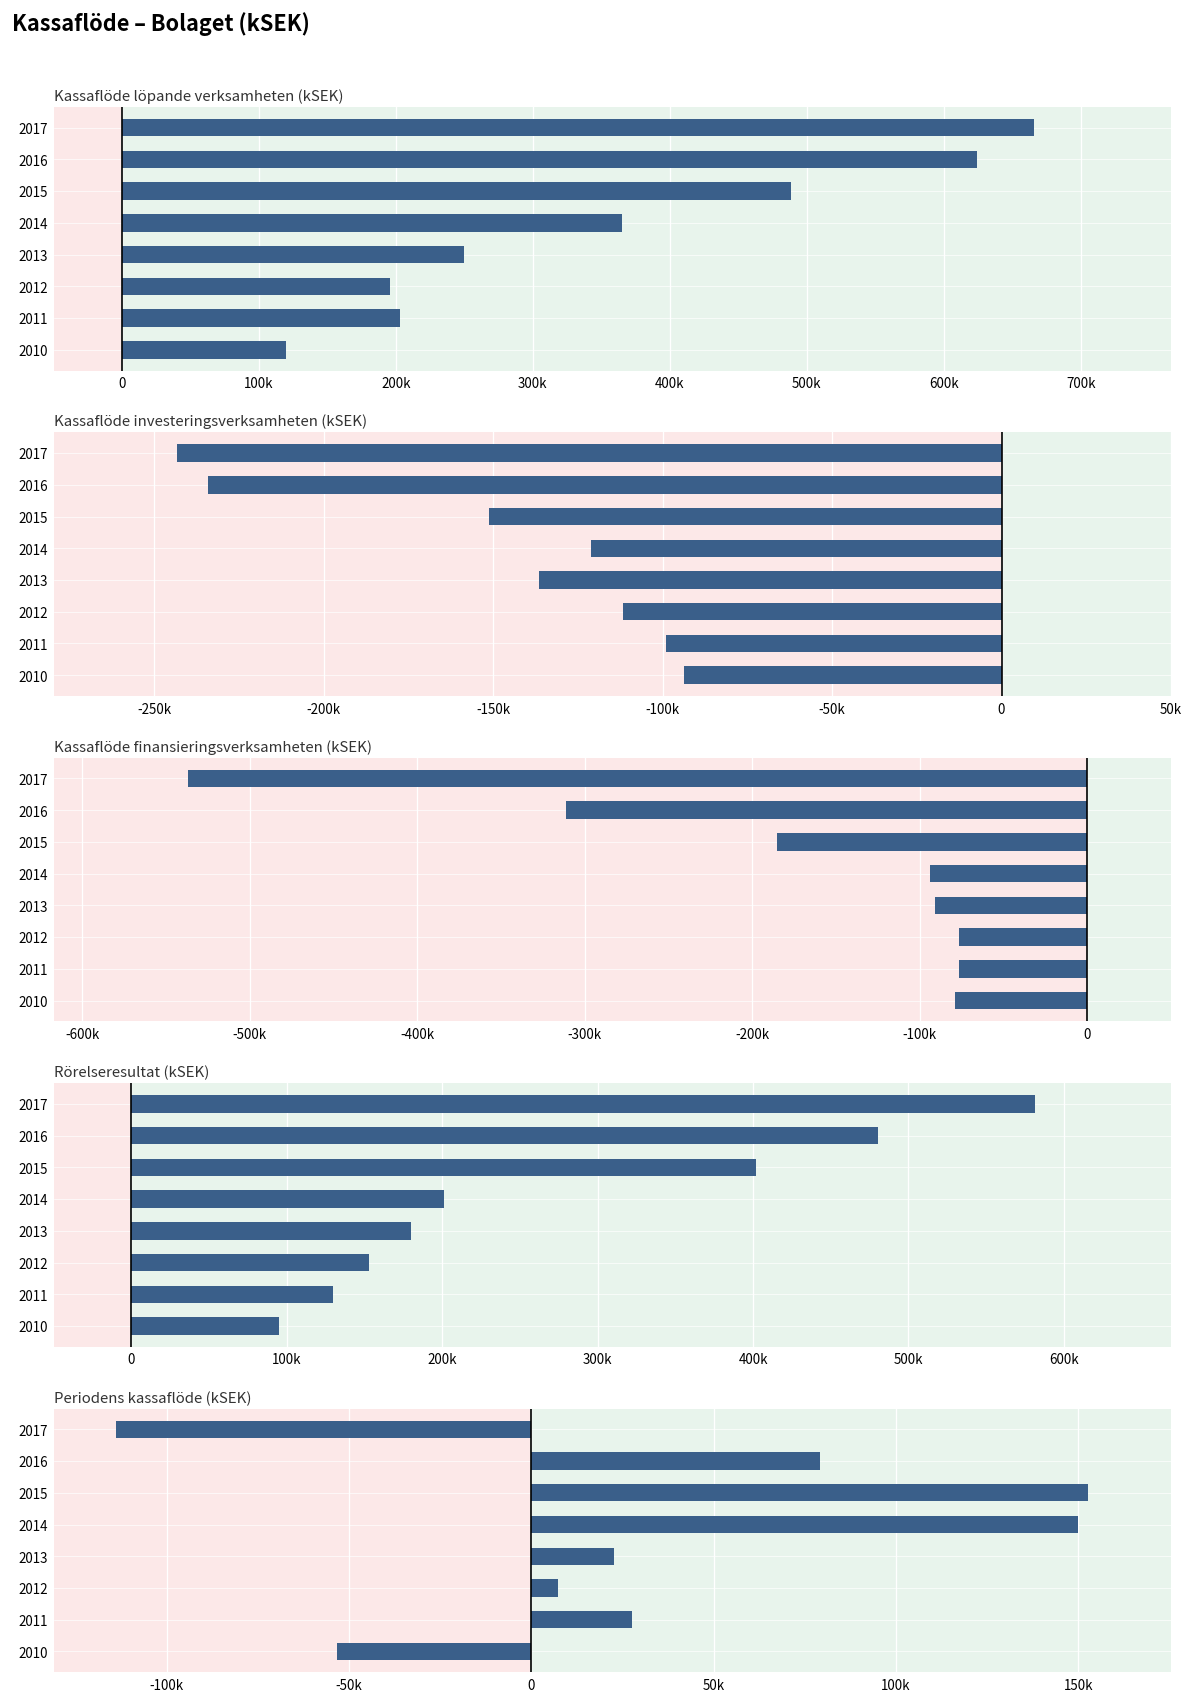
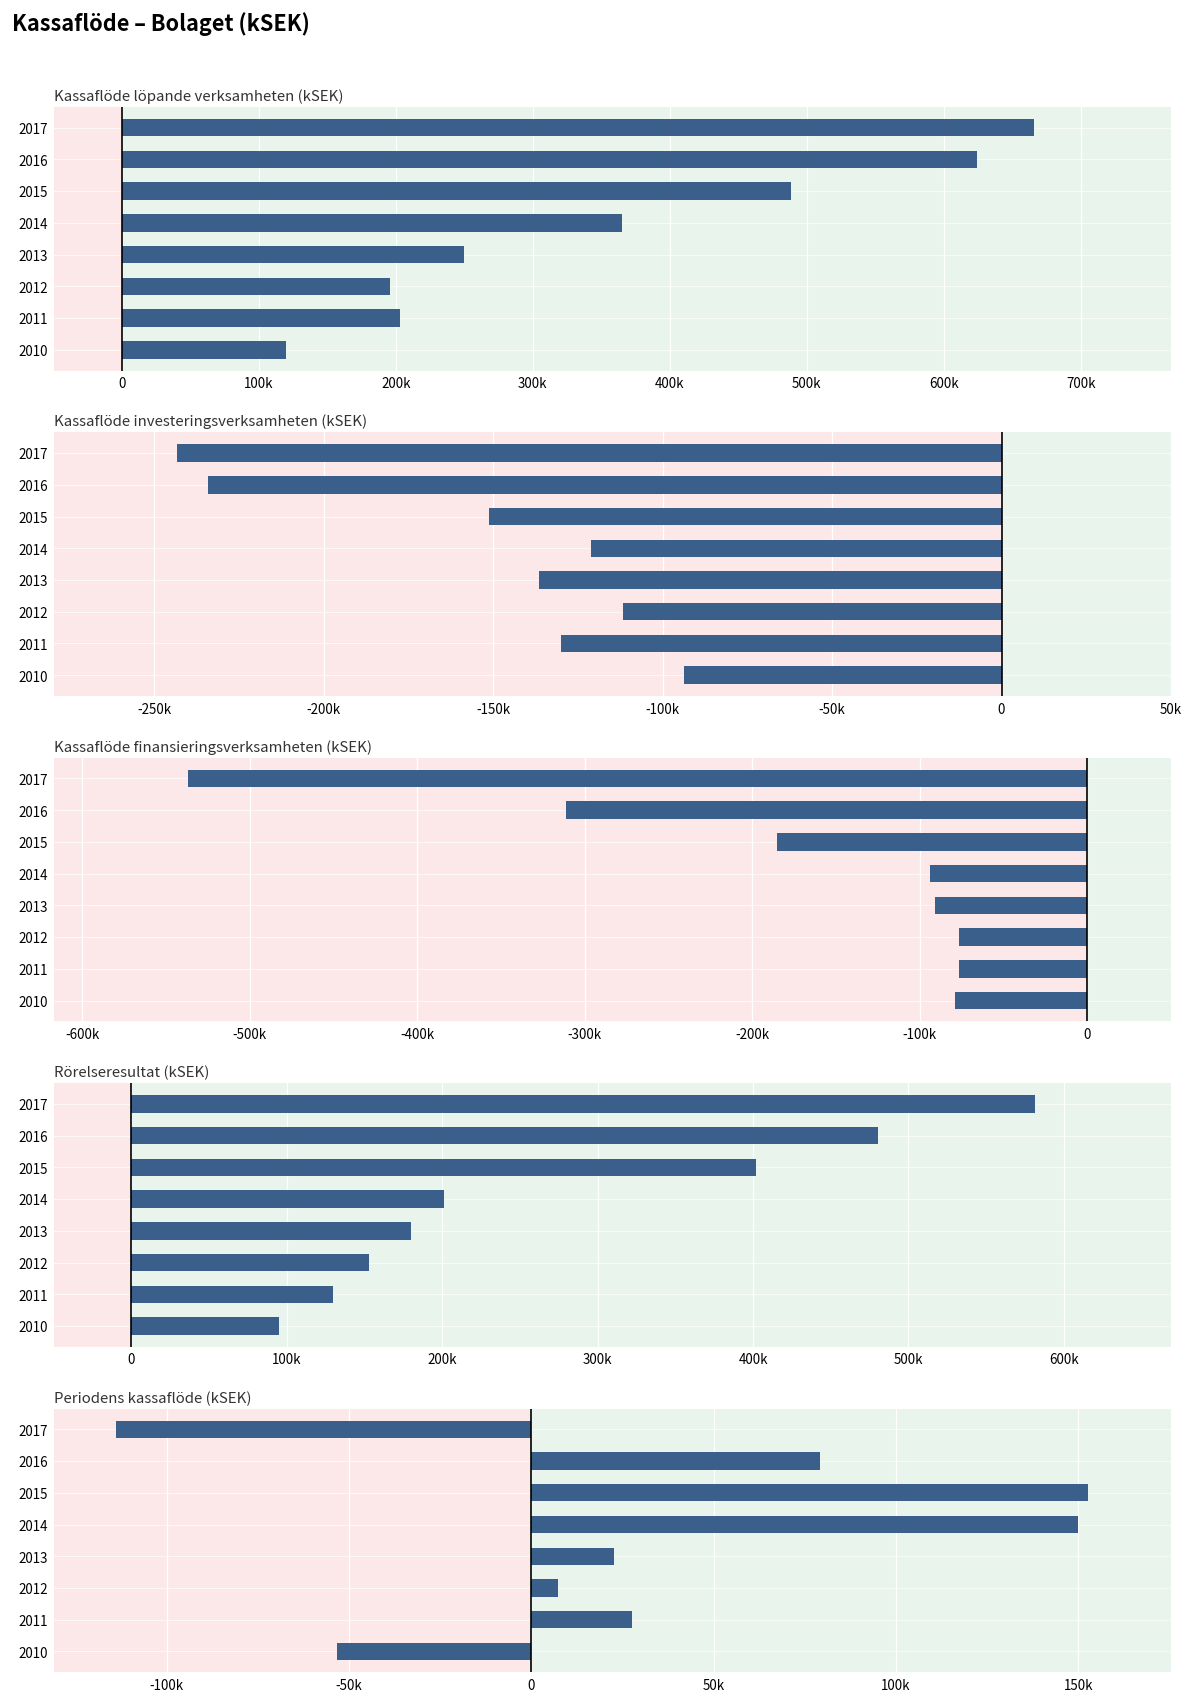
Kassaflöde investeringsverksamheten (kSEK), 2011: -99000 -> -130000
